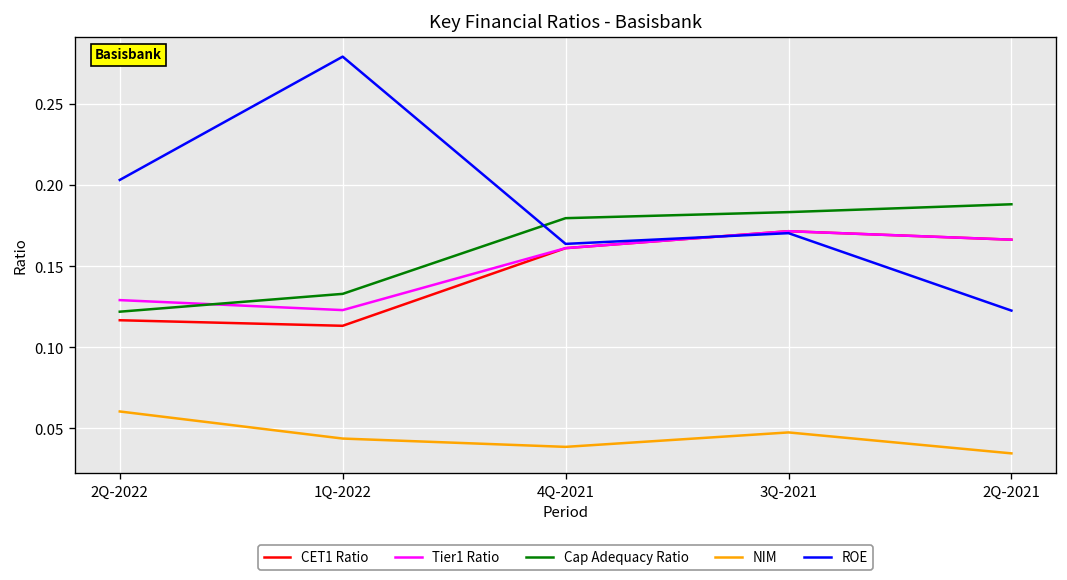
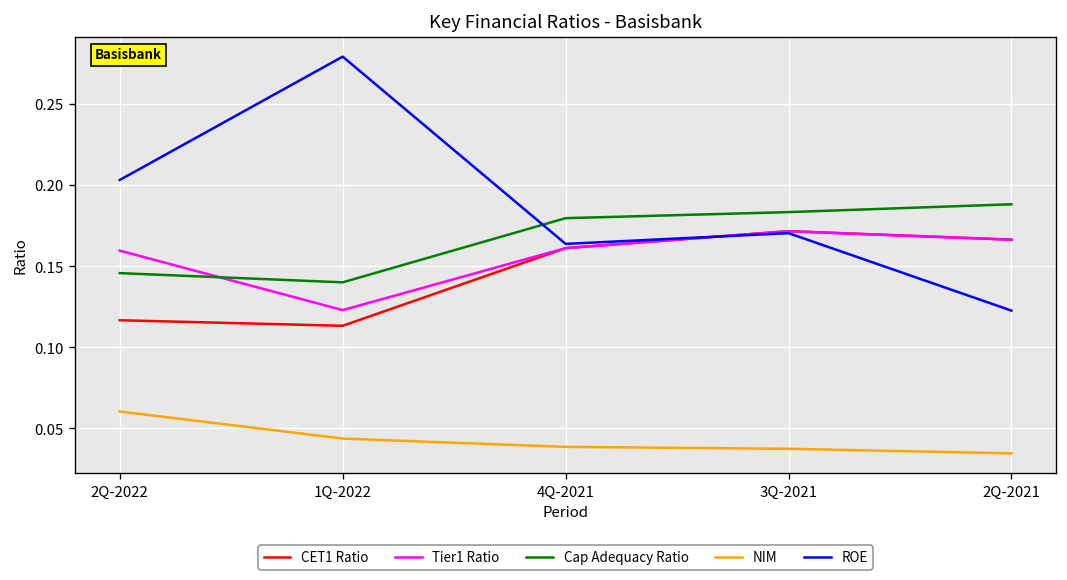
Tier1 Ratio, 2Q-2022: 0.129 -> 0.160
Cap Adequacy Ratio, 2Q-2022: 0.122 -> 0.146
Cap Adequacy Ratio, 1Q-2022: 0.133 -> 0.140
NIM, 3Q-2021: 0.048 -> 0.037
